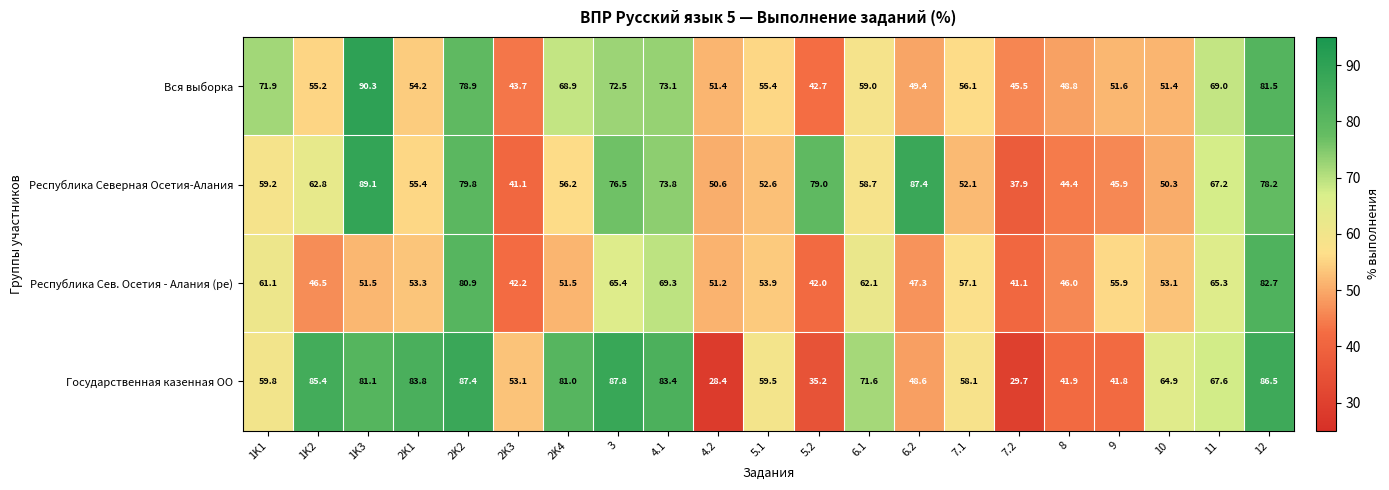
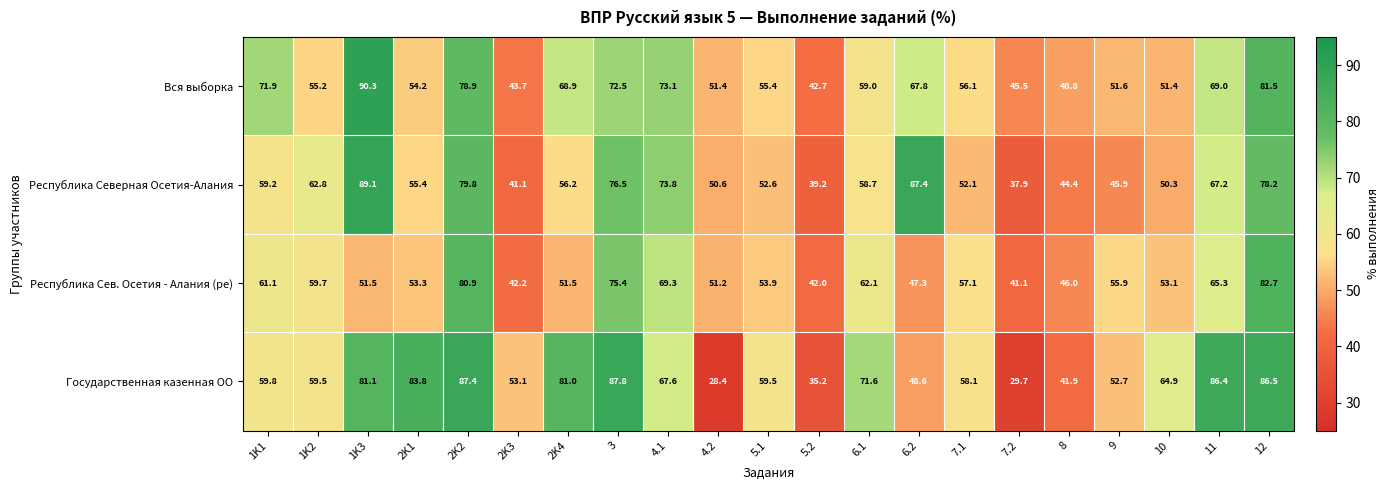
Вся выборка, 6.2: 49.4 -> 67.8
Республика Северная Осетия-Алания, 5.2: 79.0 -> 39.2
Республика Сев. Осетия - Алания (ре), 1K2: 46.5 -> 59.7
Республика Сев. Осетия - Алания (ре), 3: 65.4 -> 75.4
Государственная казенная ОО, 1K2: 85.4 -> 59.5
Государственная казенная ОО, 4.1: 83.4 -> 67.6
Государственная казенная ОО, 9: 41.8 -> 52.7
Государственная казенная ОО, 11: 67.6 -> 86.4
